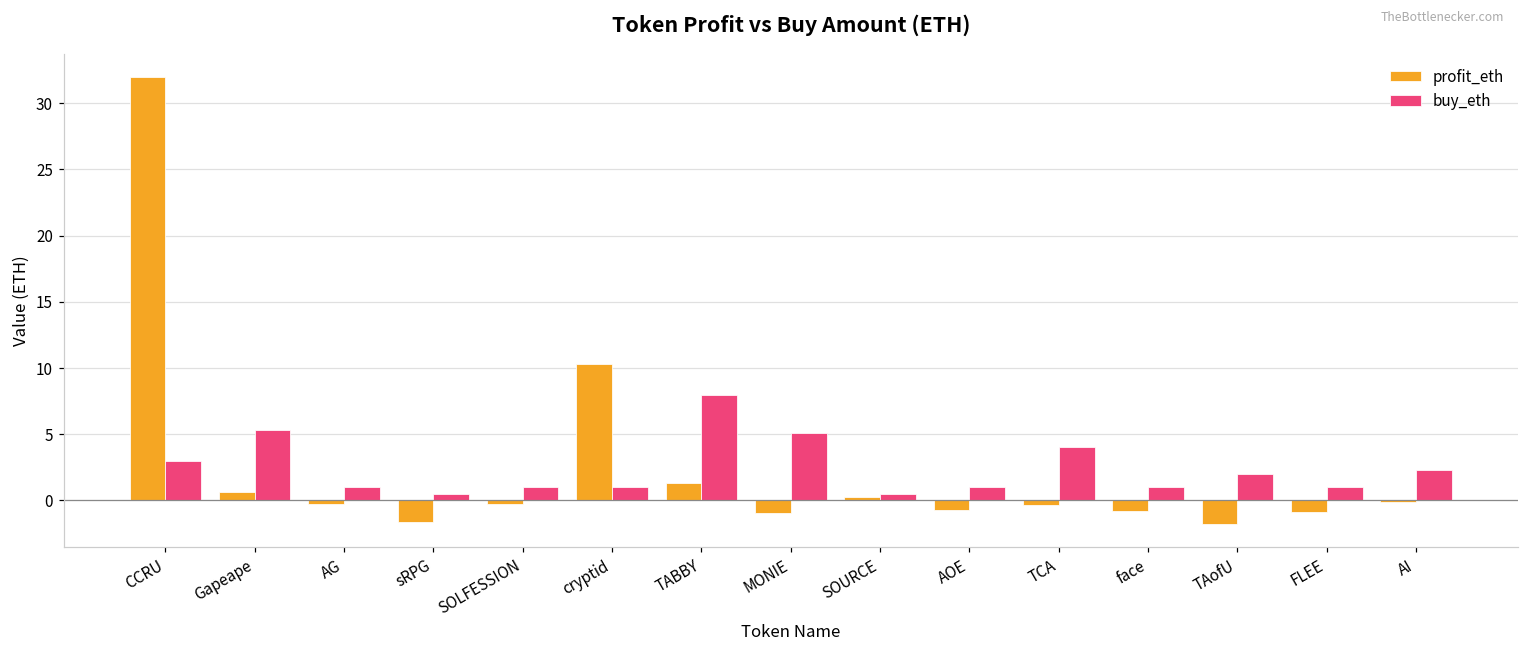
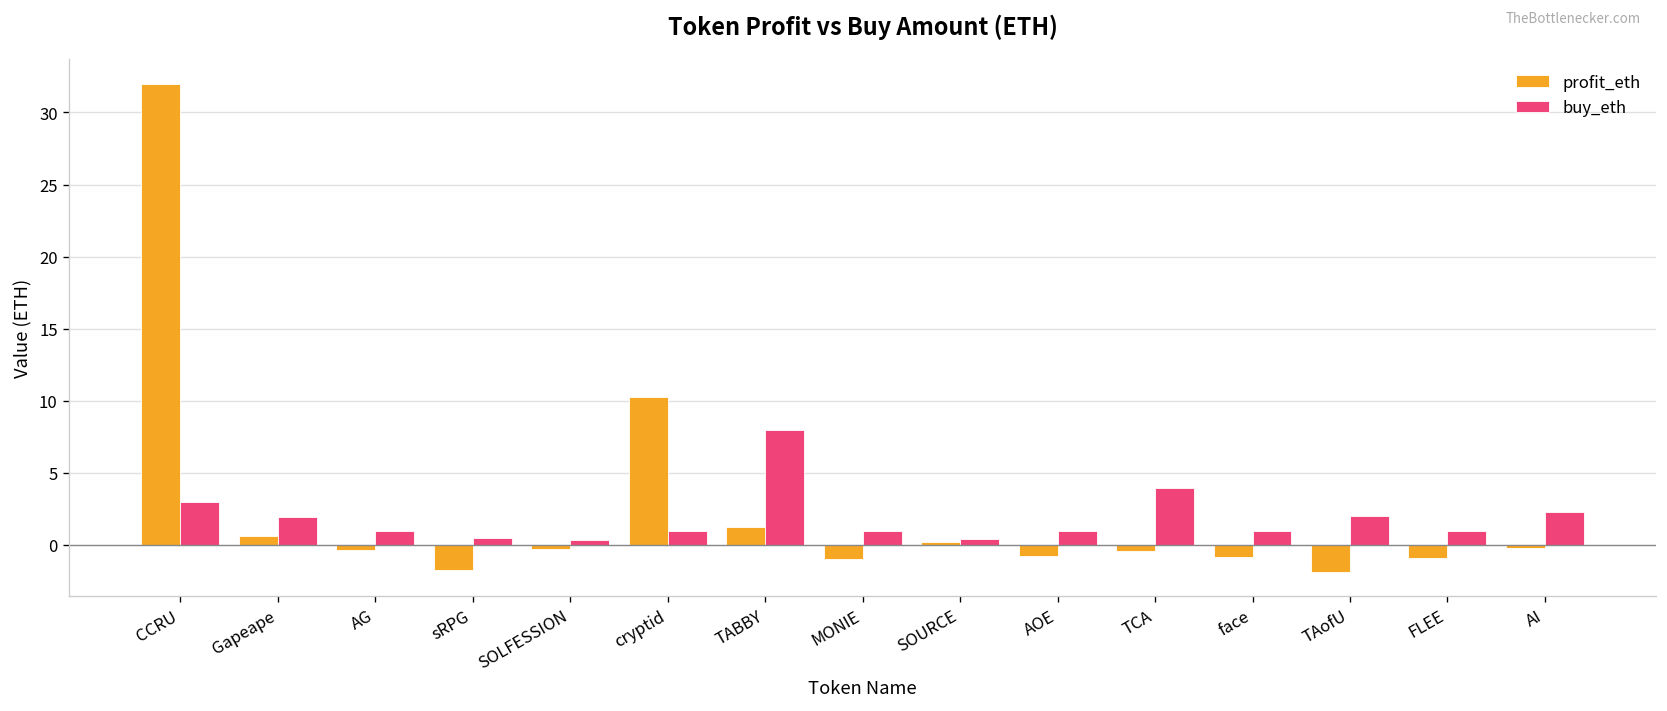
buy_eth, Gapeape: 5.3 -> 2.0
buy_eth, SOLFESSION: 1.0 -> 0.3
buy_eth, MONIE: 5.0 -> 1.0
